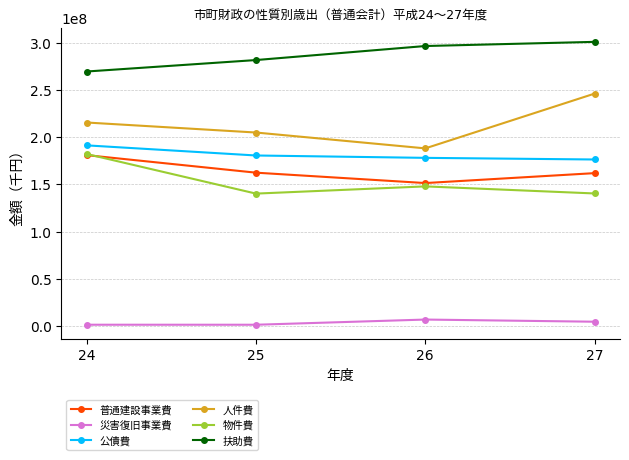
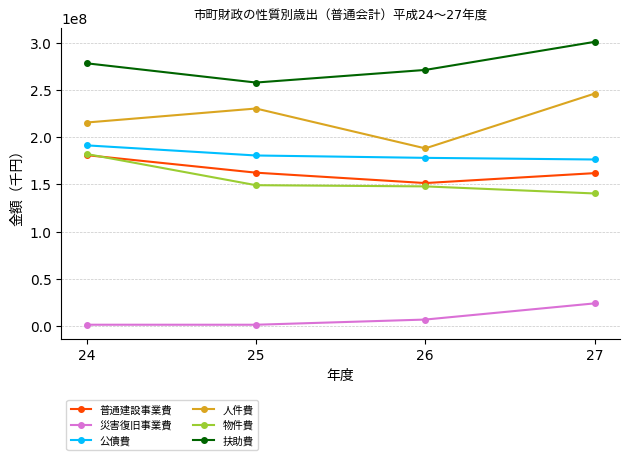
扶助費, 24: 270000000 -> 280000000
人件費, 25: 200000000 -> 230000000
物件費, 25: 140000000 -> 150000000
扶助費, 25: 280000000 -> 260000000
扶助費, 26: 300000000 -> 270000000
災害復旧事業費, 27: 0 -> 20000000
